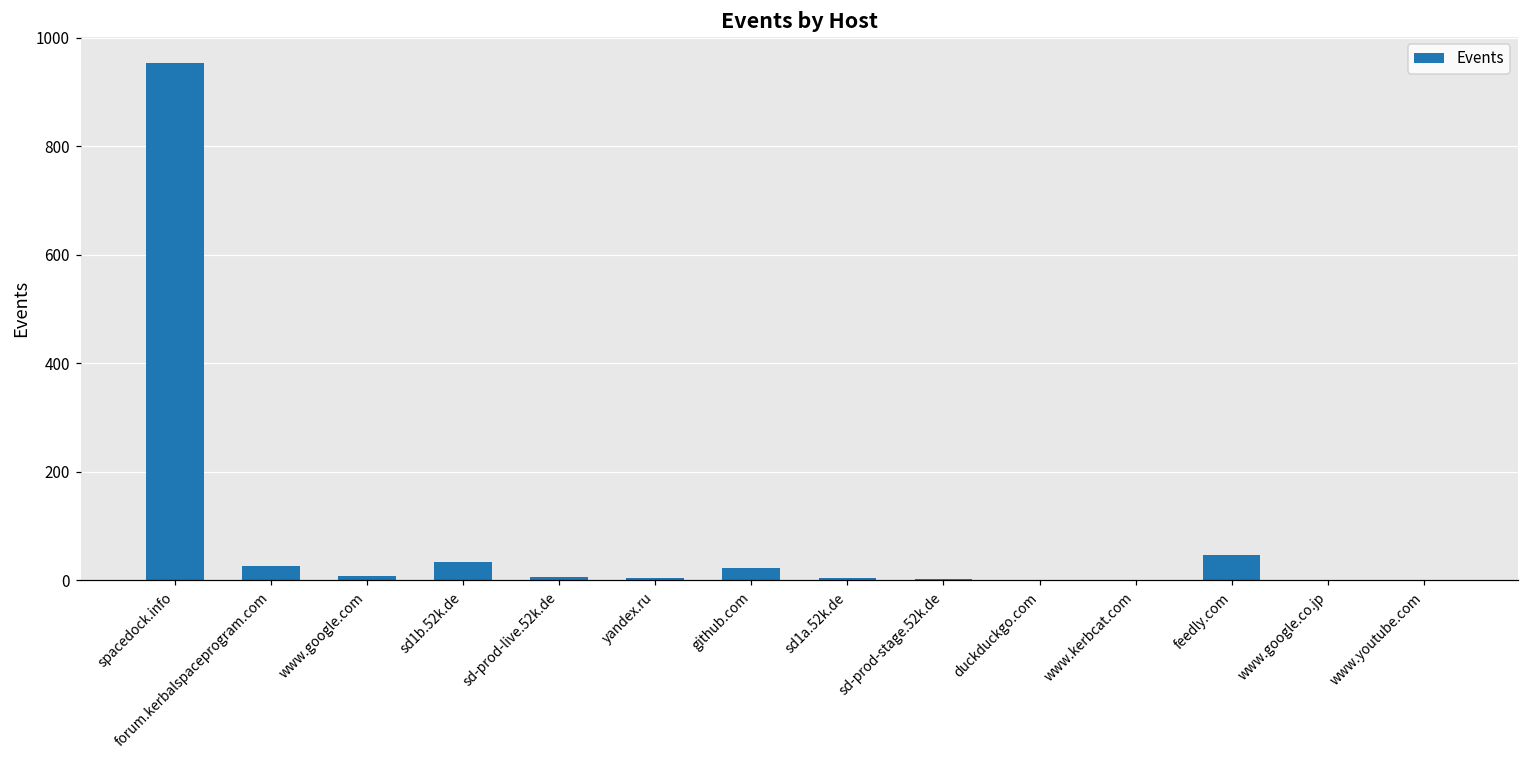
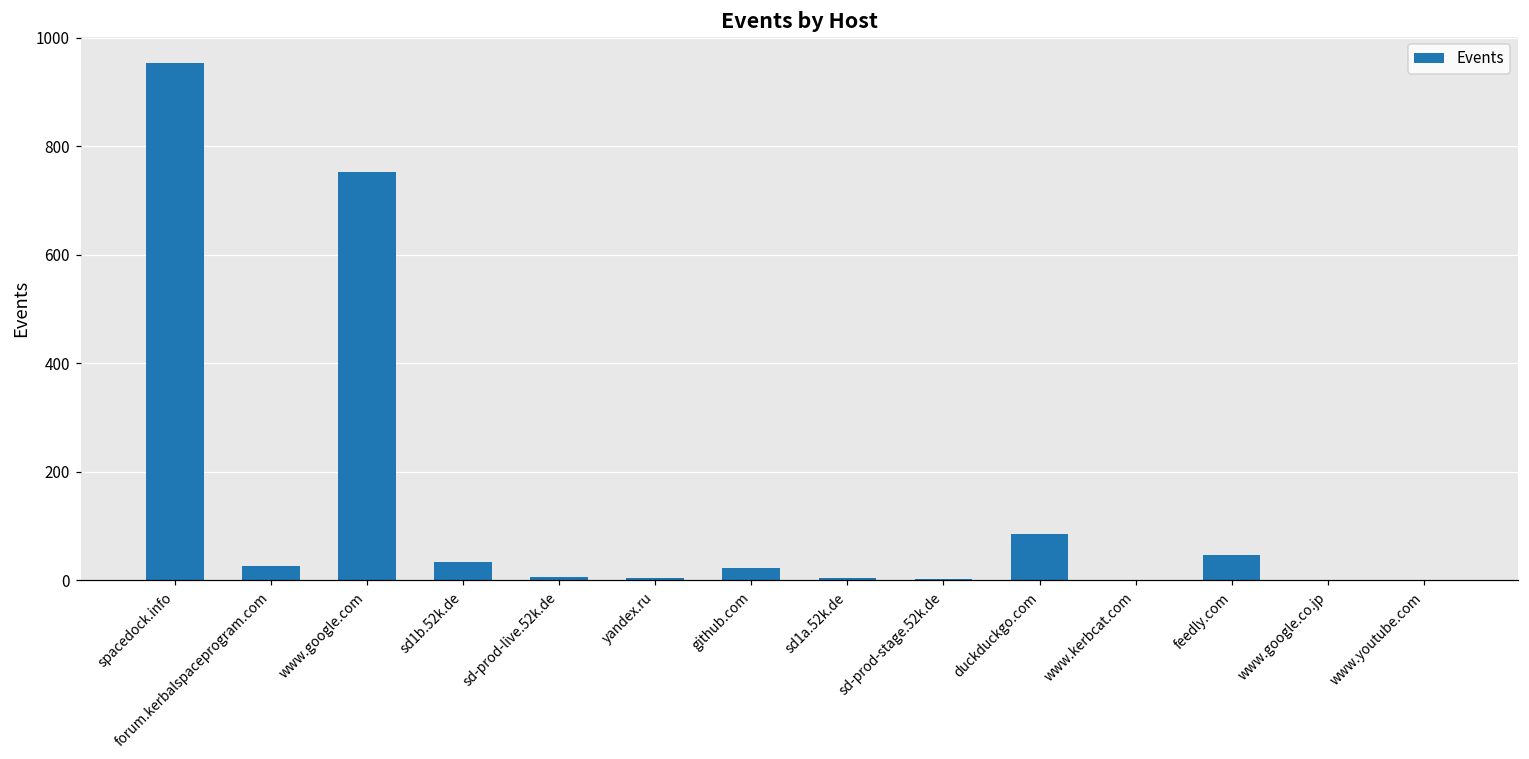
www.google.com: 10 -> 750
duckduckgo.com: 0 -> 90
